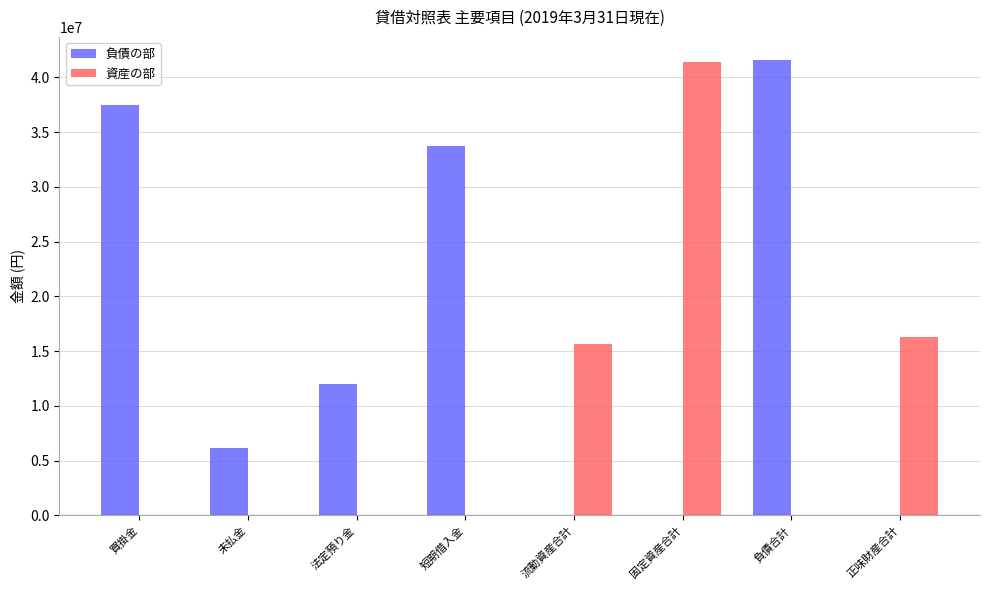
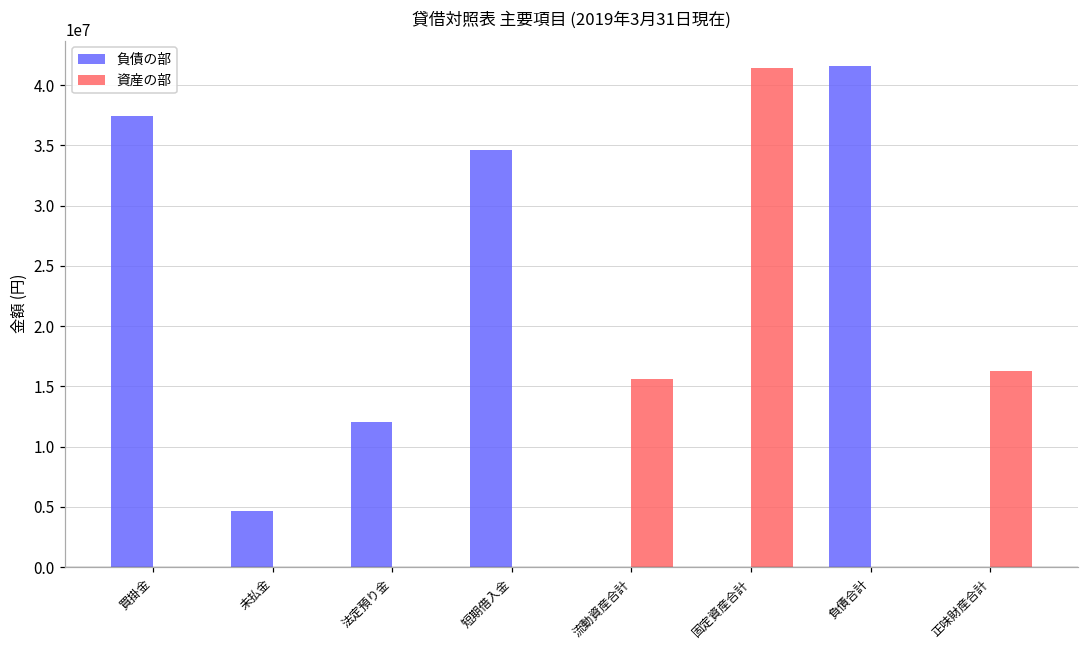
負債の部, 未払金: 6200000 -> 4600000
負債の部, 短期借入金: 33700000 -> 34600000
